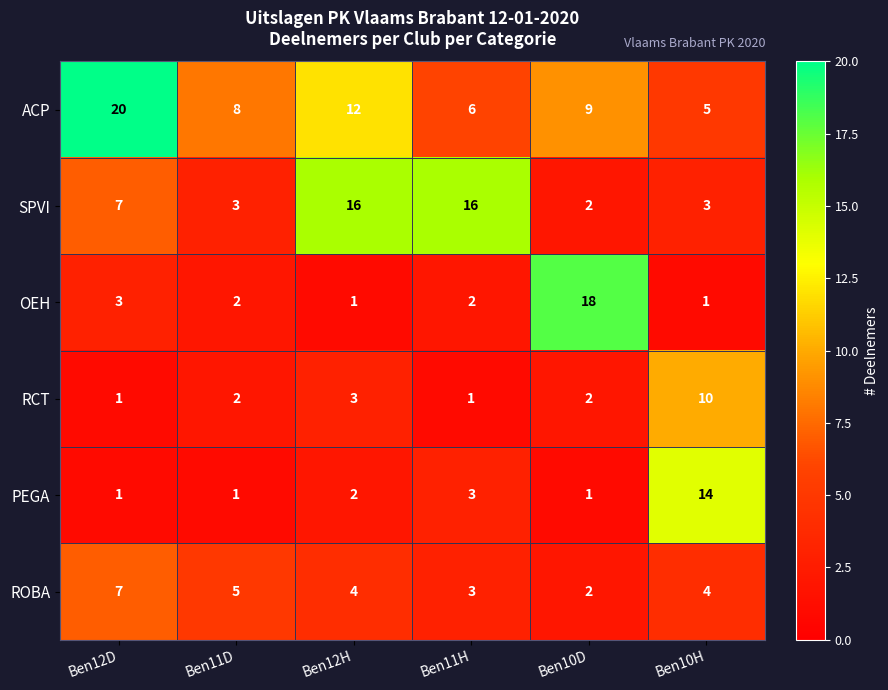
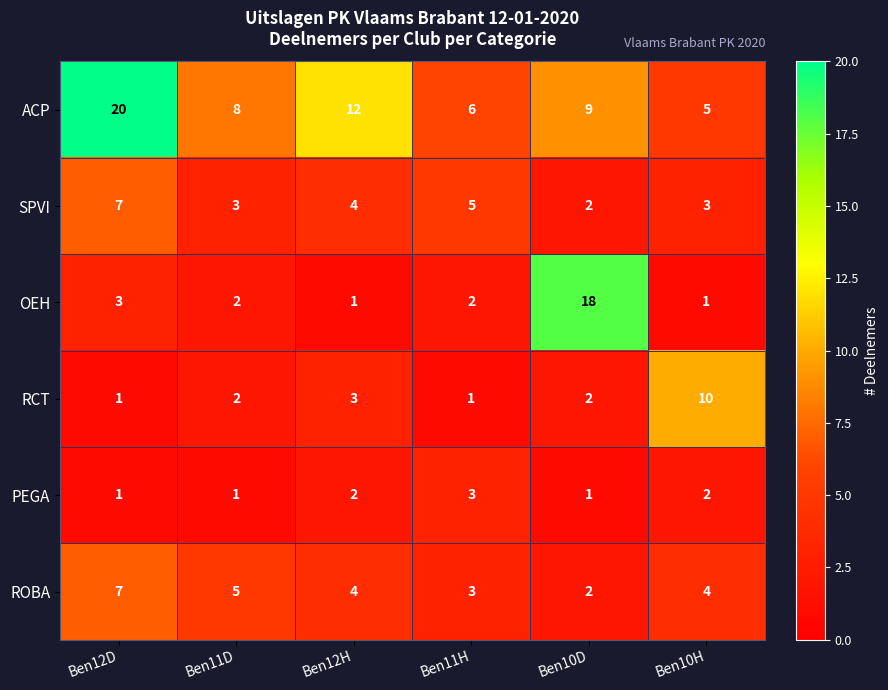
SPVI, Ben12H: 16 -> 4
SPVI, Ben11H: 16 -> 5
PEGA, Ben10H: 14 -> 2
